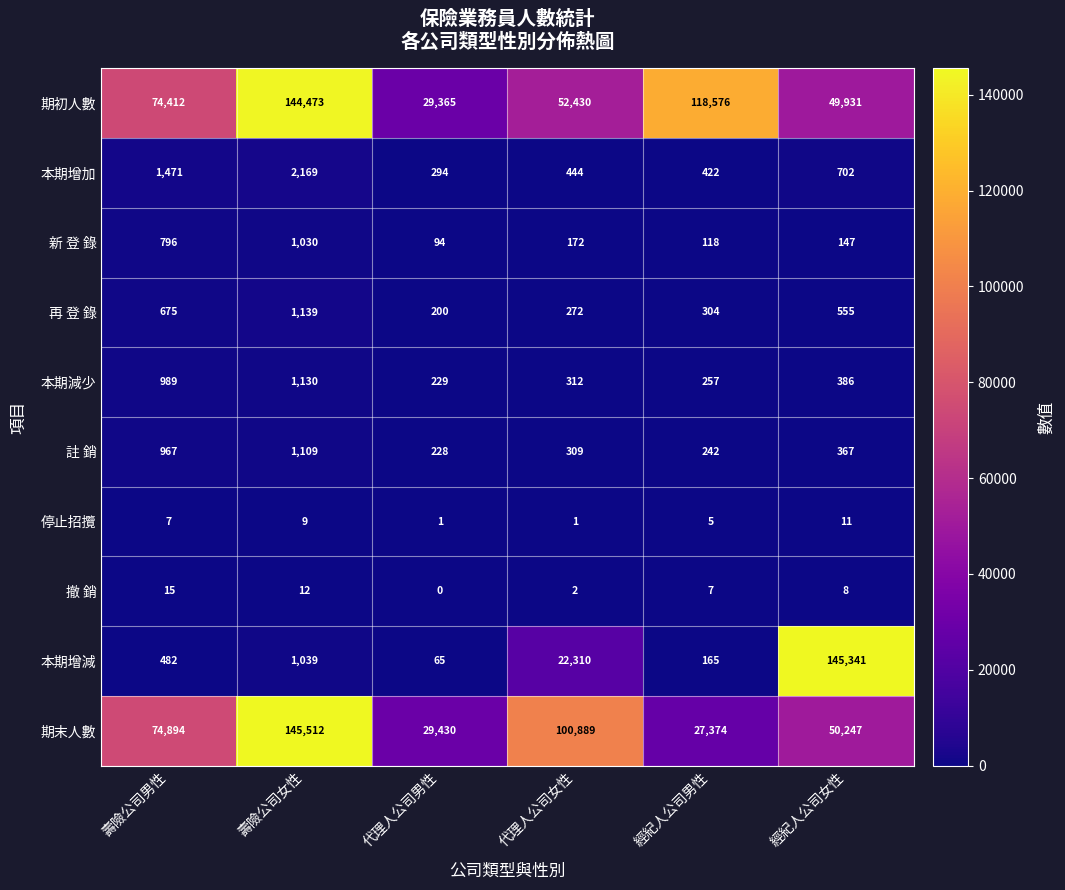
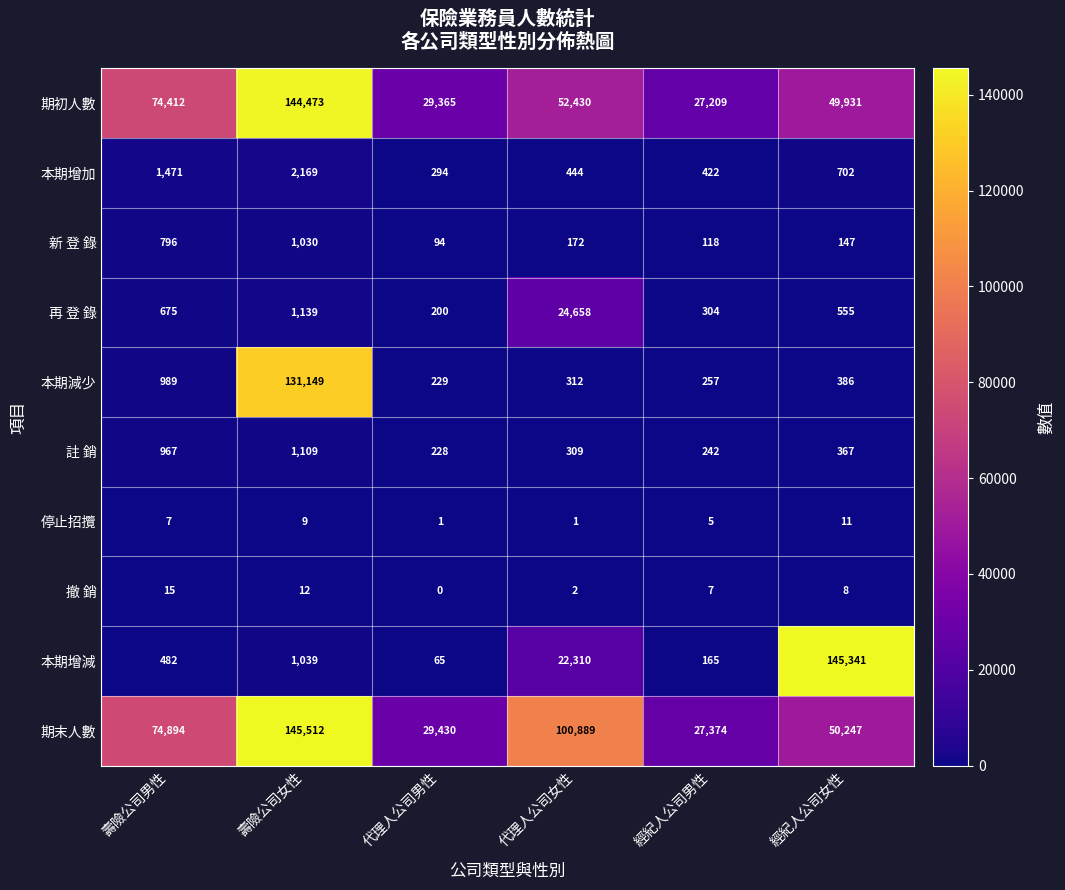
期初人數, 經紀人公司男性: 118,576 -> 27,209
再 登 錄, 代理人公司女性: 272 -> 24,658
本期減少, 壽險公司女性: 1,130 -> 131,149
